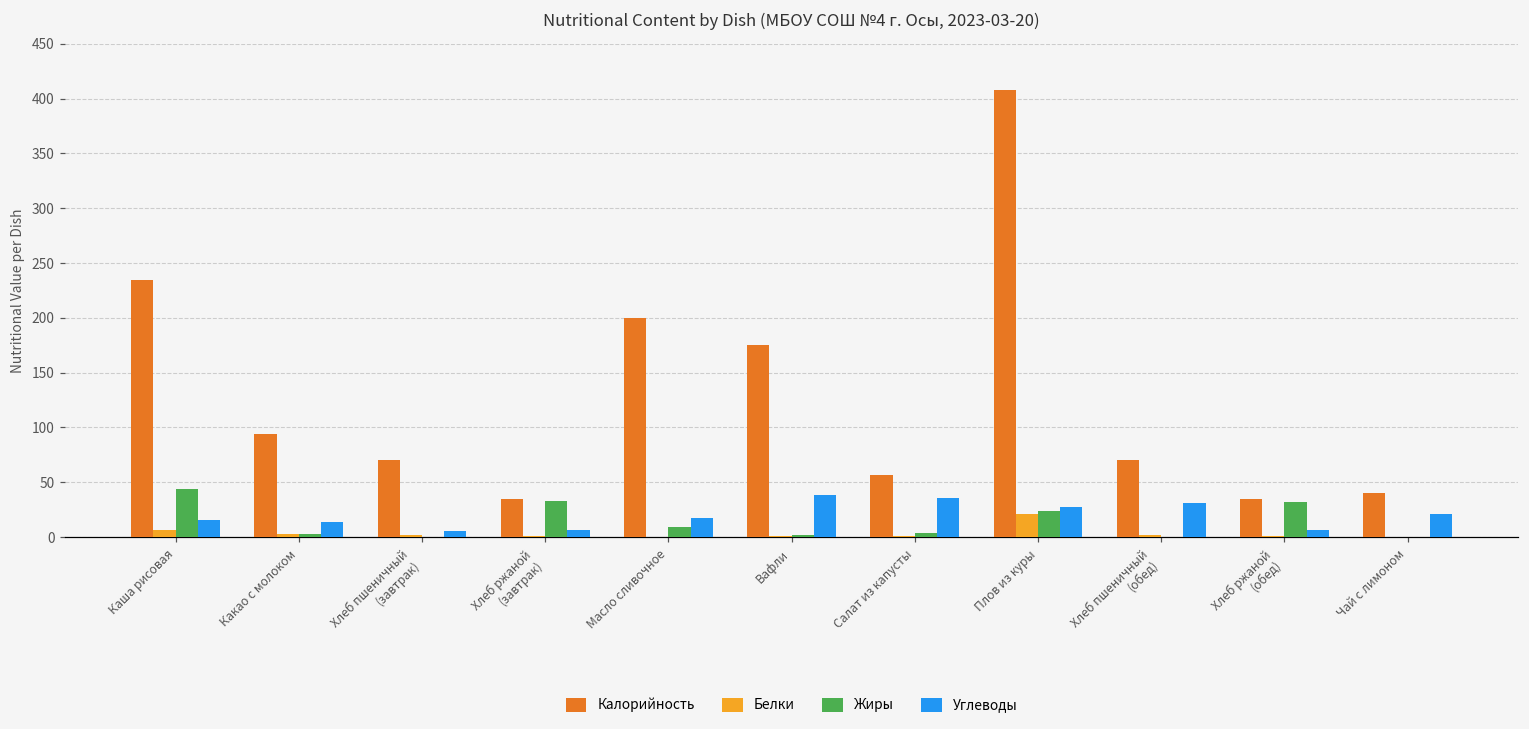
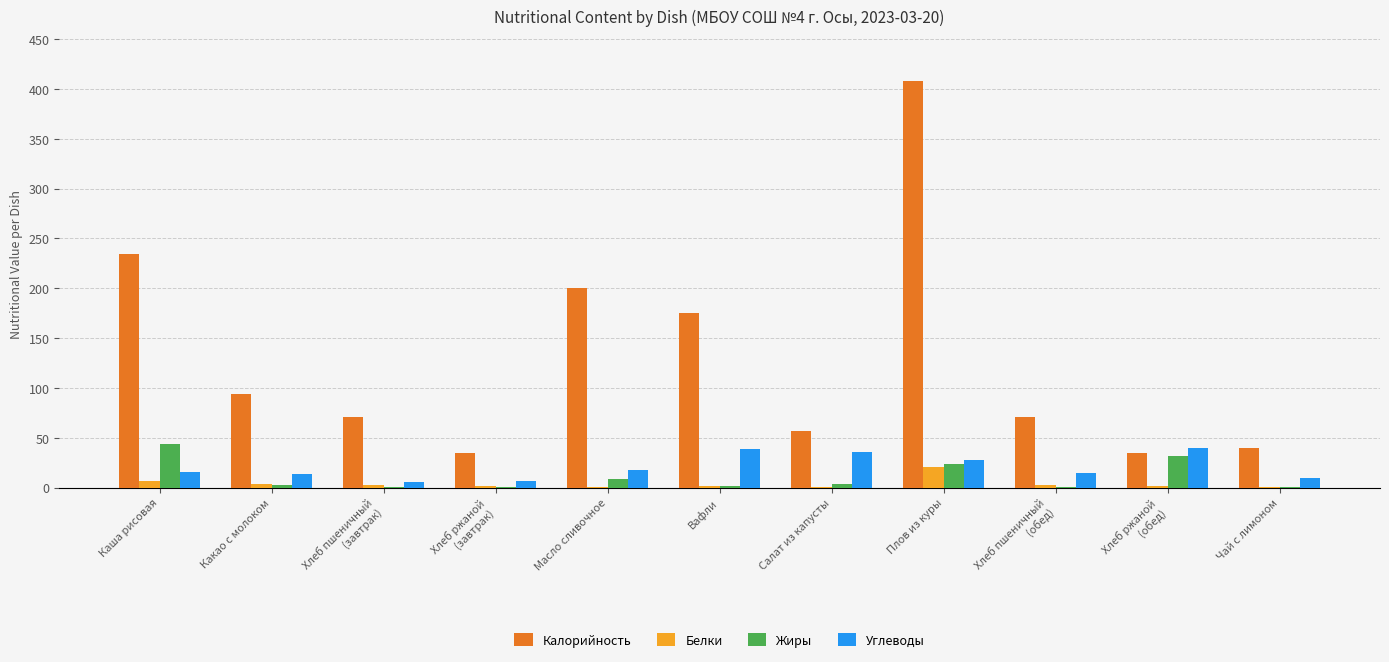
Жиры, Хлеб ржаной (завтрак): 30 -> 0
Углеводы, Хлеб пшеничный (обед): 30 -> 10
Углеводы, Хлеб ржаной (обед): 10 -> 40
Углеводы, Чай с лимоном: 20 -> 10
